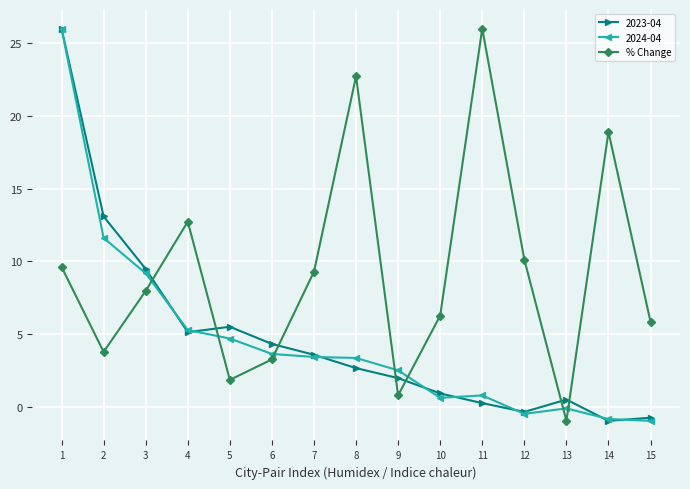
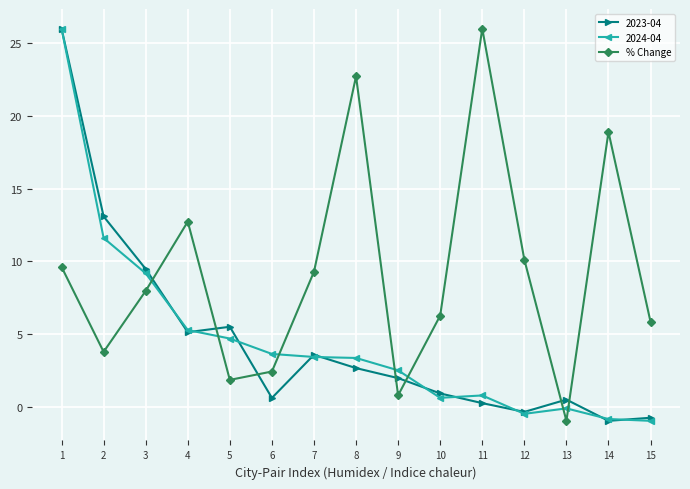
2023-04, 6: 4.3 -> 0.6
% Change, 6: 3.3 -> 2.5
